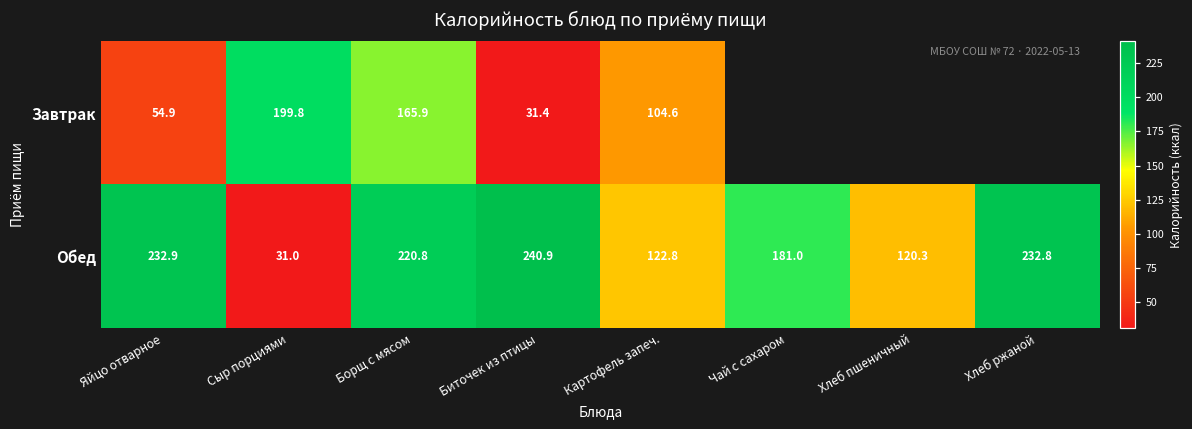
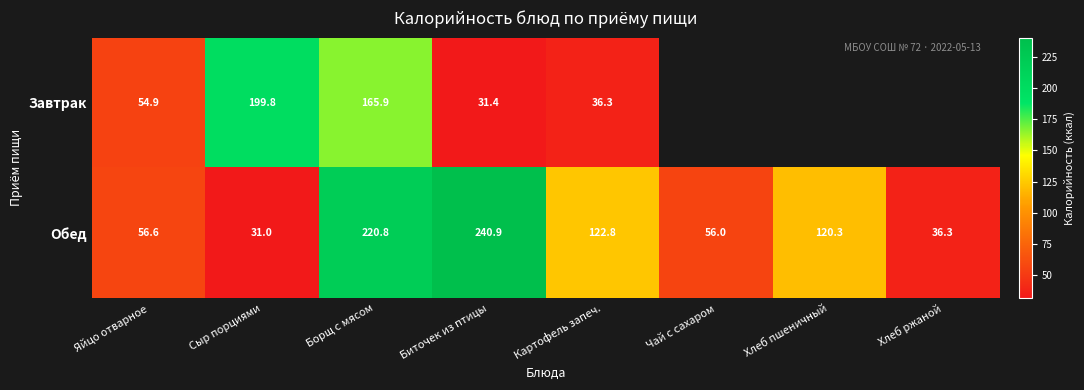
Завтрак, Картофель запеч.: 104.6 -> 36.3
Обед, Яйцо отварное: 232.9 -> 56.6
Обед, Чай с сахаром: 181.0 -> 56.0
Обед, Хлеб ржаной: 232.8 -> 36.3
